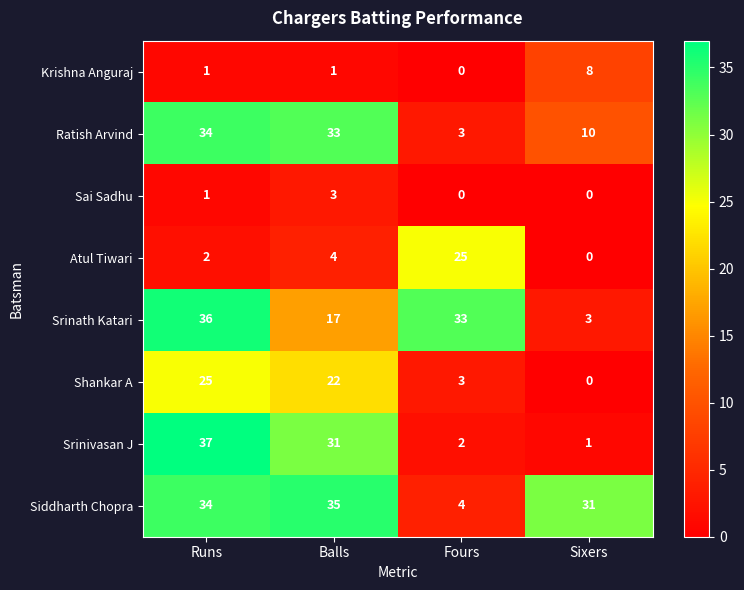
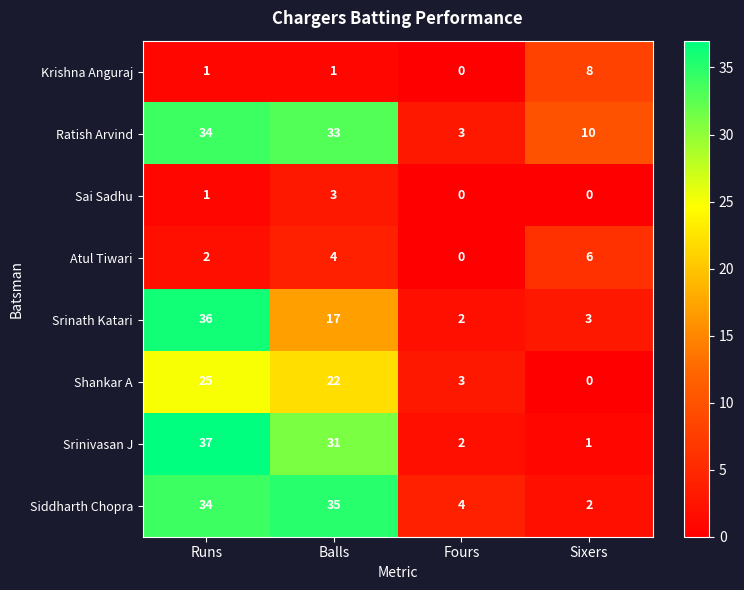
Atul Tiwari, Fours: 25 -> 0
Atul Tiwari, Sixers: 0 -> 6
Srinath Katari, Fours: 33 -> 2
Siddharth Chopra, Sixers: 31 -> 2
